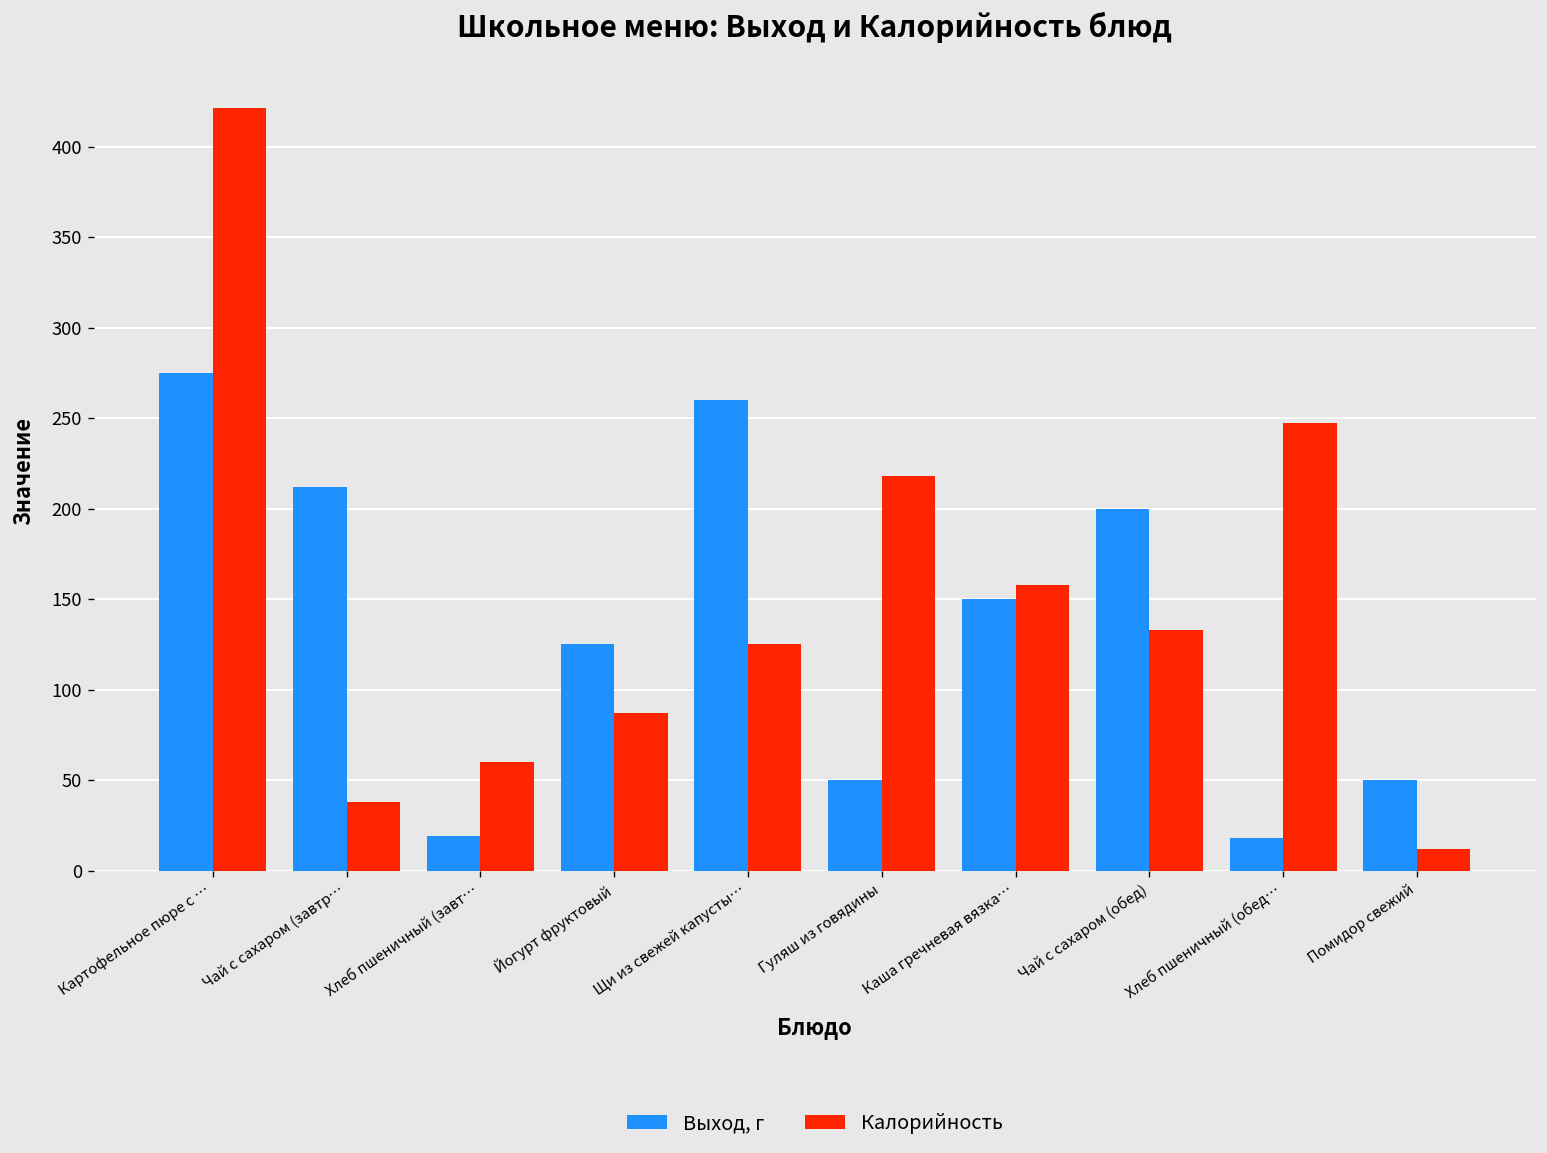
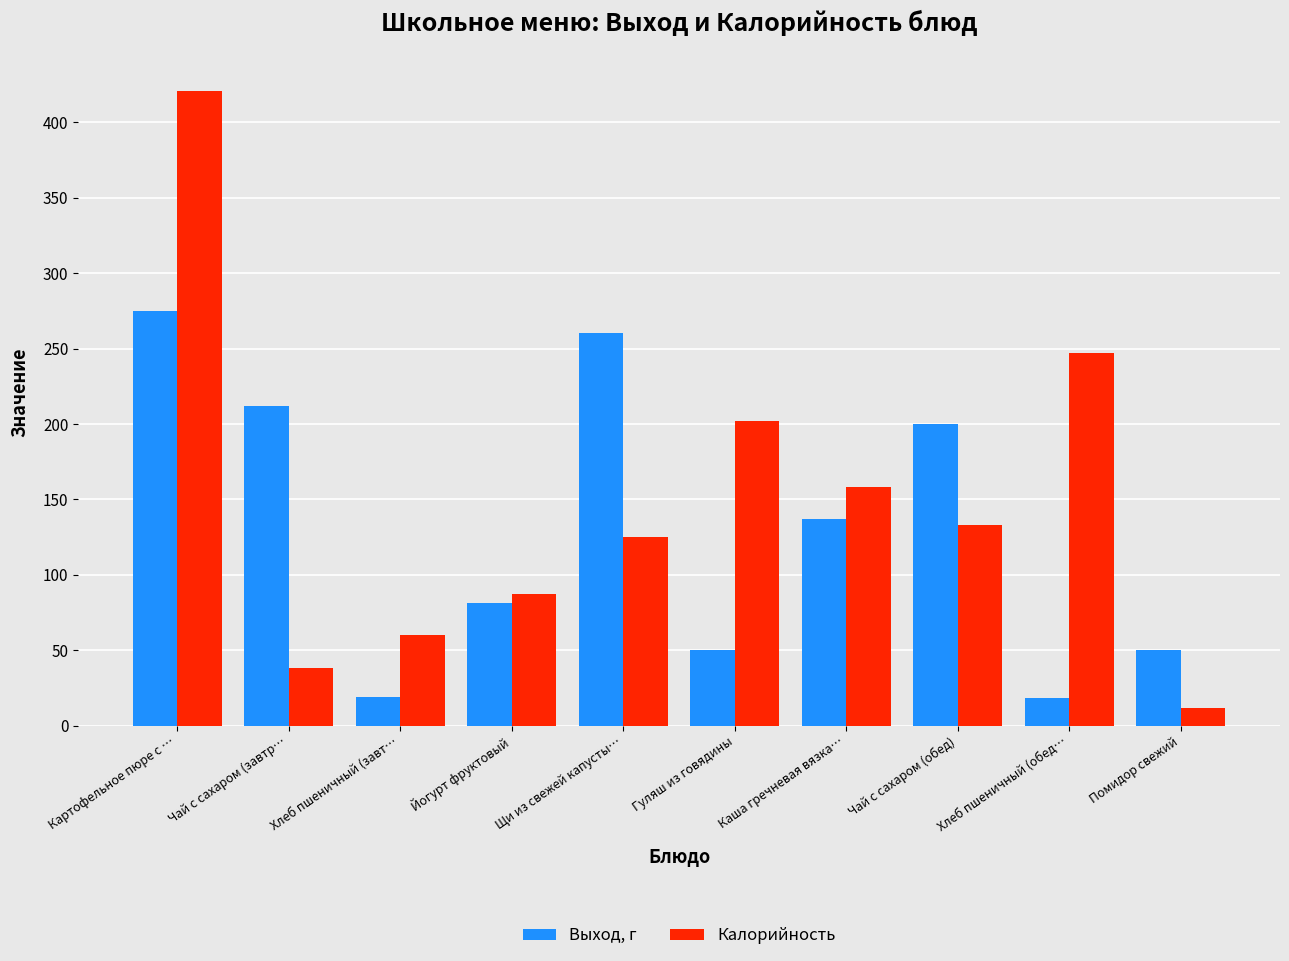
Выход, г, Йогурт фруктовый: 125 -> 81
Калорийность, Гуляш из говядины: 218 -> 202
Выход, г, Каша гречневая вязка…: 150 -> 137
